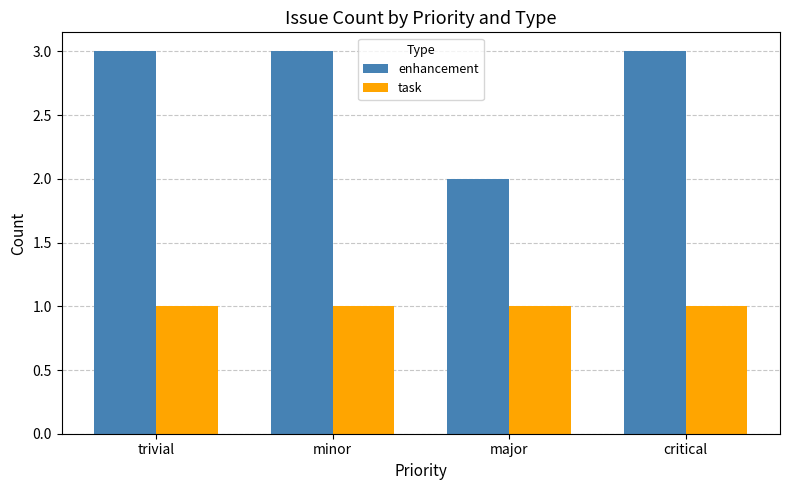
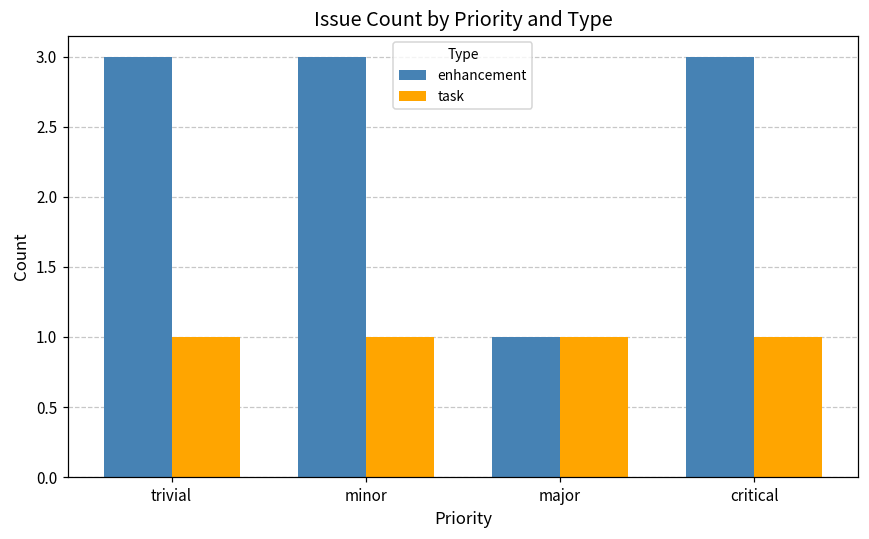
enhancement, major: 2 -> 1
